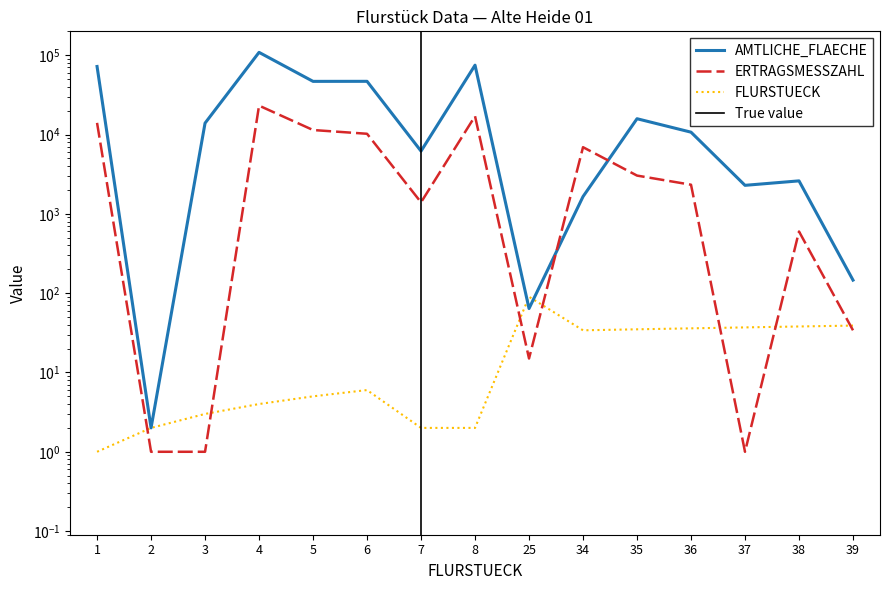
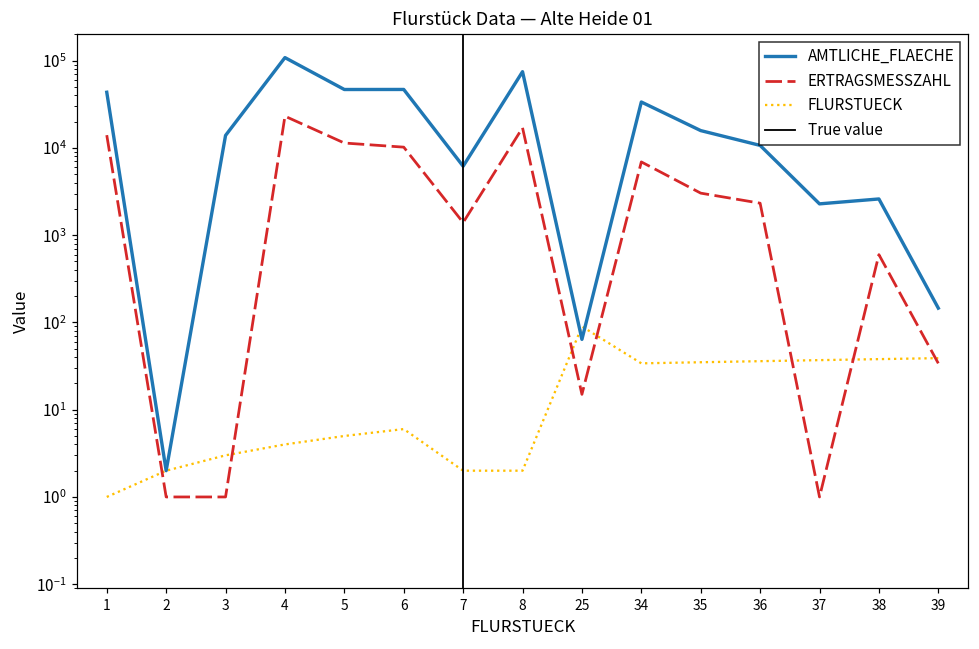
AMTLICHE_FLAECHE, 1: 70000 -> 40000
AMTLICHE_FLAECHE, 34: 1700 -> 34000
